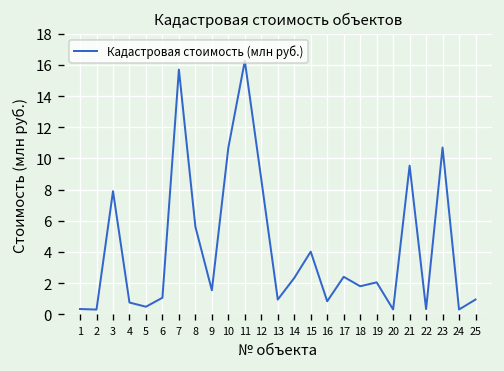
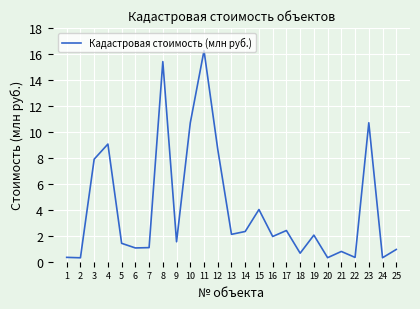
4: 0.8 -> 9.1
5: 0.5 -> 1.4
7: 15.7 -> 1.1
8: 5.6 -> 15.4
13: 0.9 -> 2.1
16: 0.8 -> 1.9
18: 1.8 -> 0.7
21: 9.5 -> 0.8
